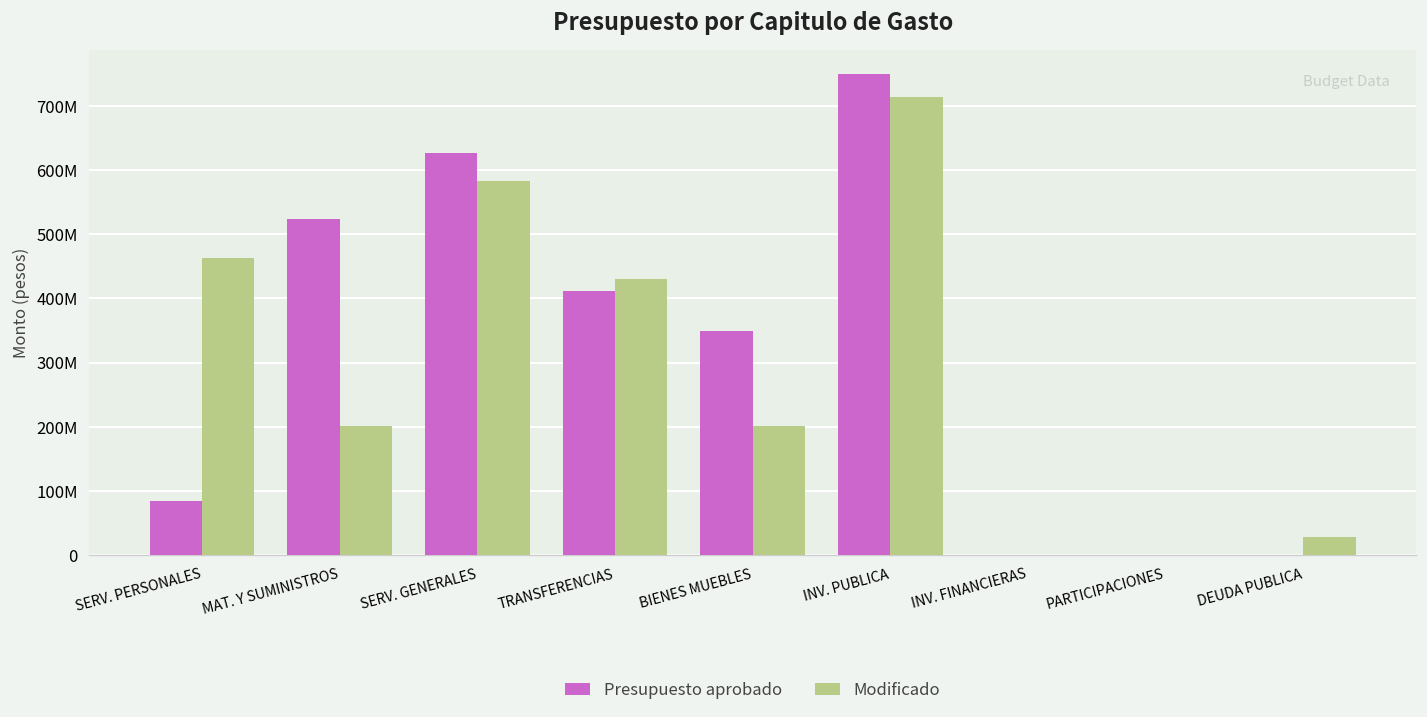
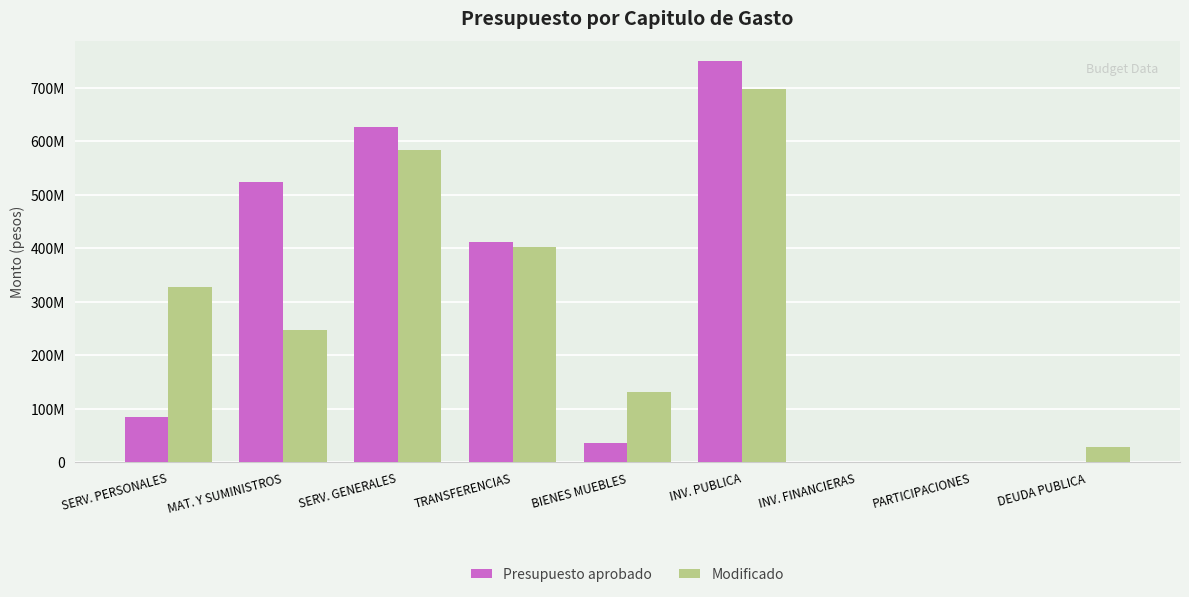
Modificado, SERV. PERSONALES: 460000000 -> 330000000
Modificado, MAT. Y SUMINISTROS: 200000000 -> 250000000
Modificado, TRANSFERENCIAS: 430000000 -> 400000000
Presupuesto aprobado, BIENES MUEBLES: 350000000 -> 40000000
Modificado, BIENES MUEBLES: 200000000 -> 130000000
Modificado, INV. PUBLICA: 710000000 -> 700000000
